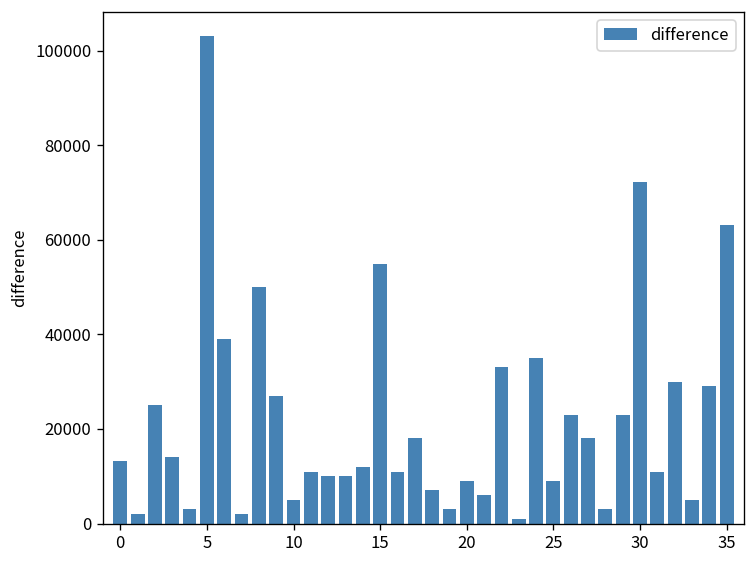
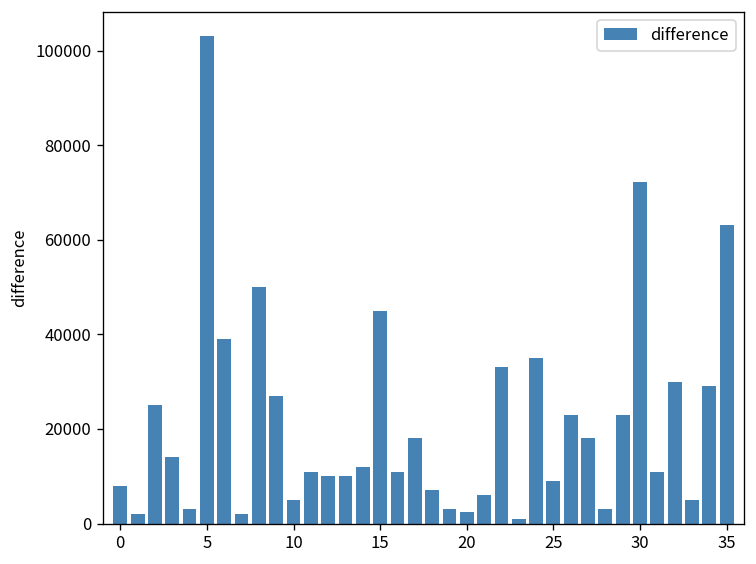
0: 13000 -> 8000
15: 55000 -> 45000
20: 9000 -> 2000
